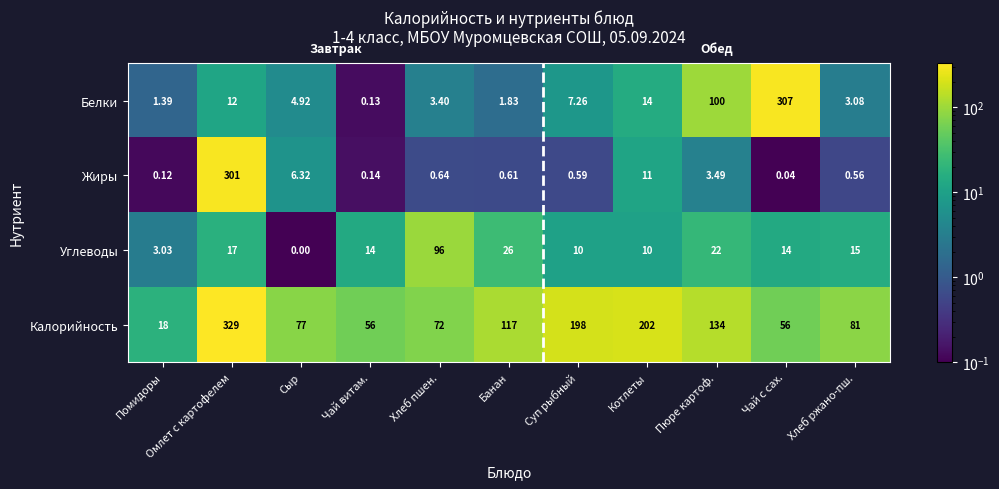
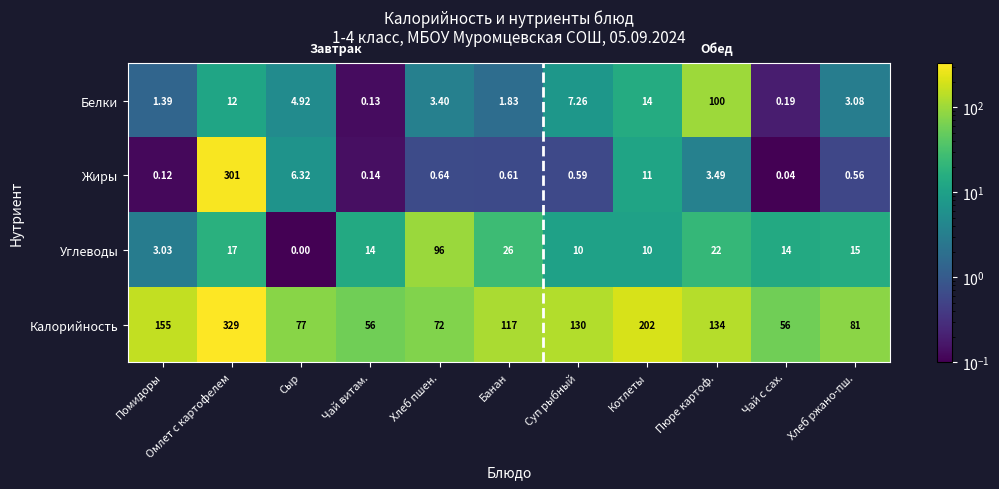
Белки, Чай с сах.: 307 -> 0.19
Калорийность, Помидоры: 18 -> 155
Калорийность, Суп рыбный: 198 -> 130
